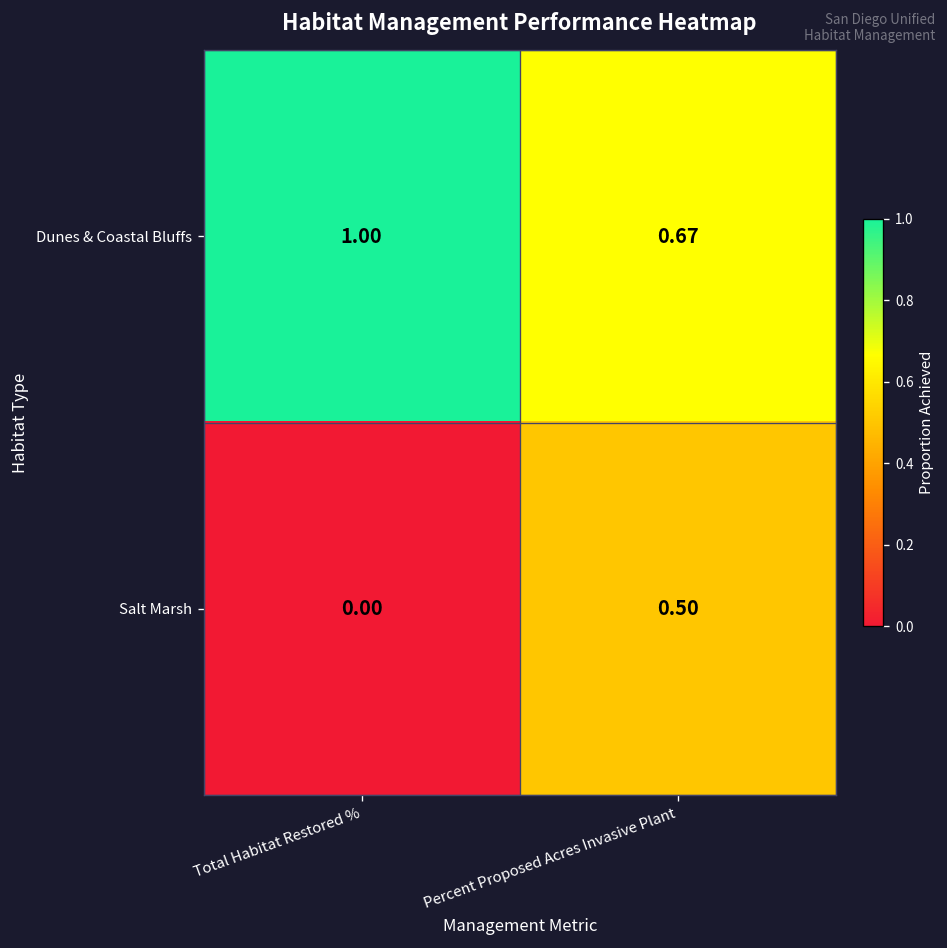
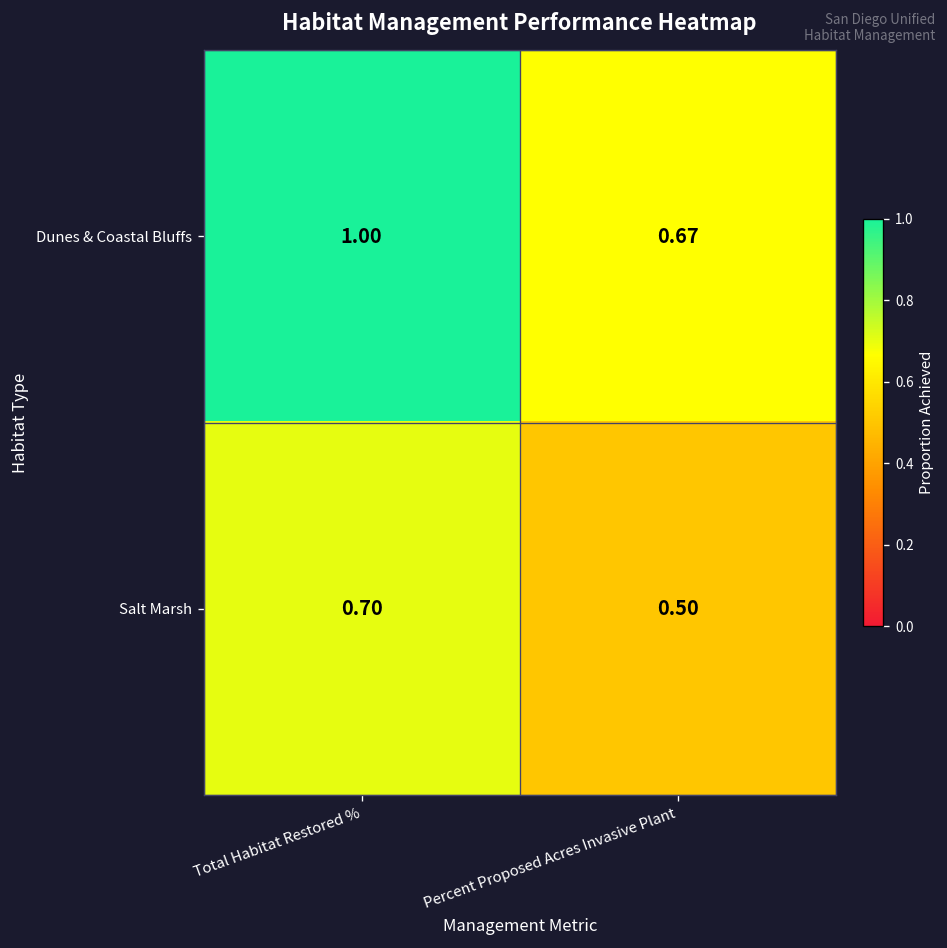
Salt Marsh, Total Habitat Restored %: 0.00 -> 0.70
